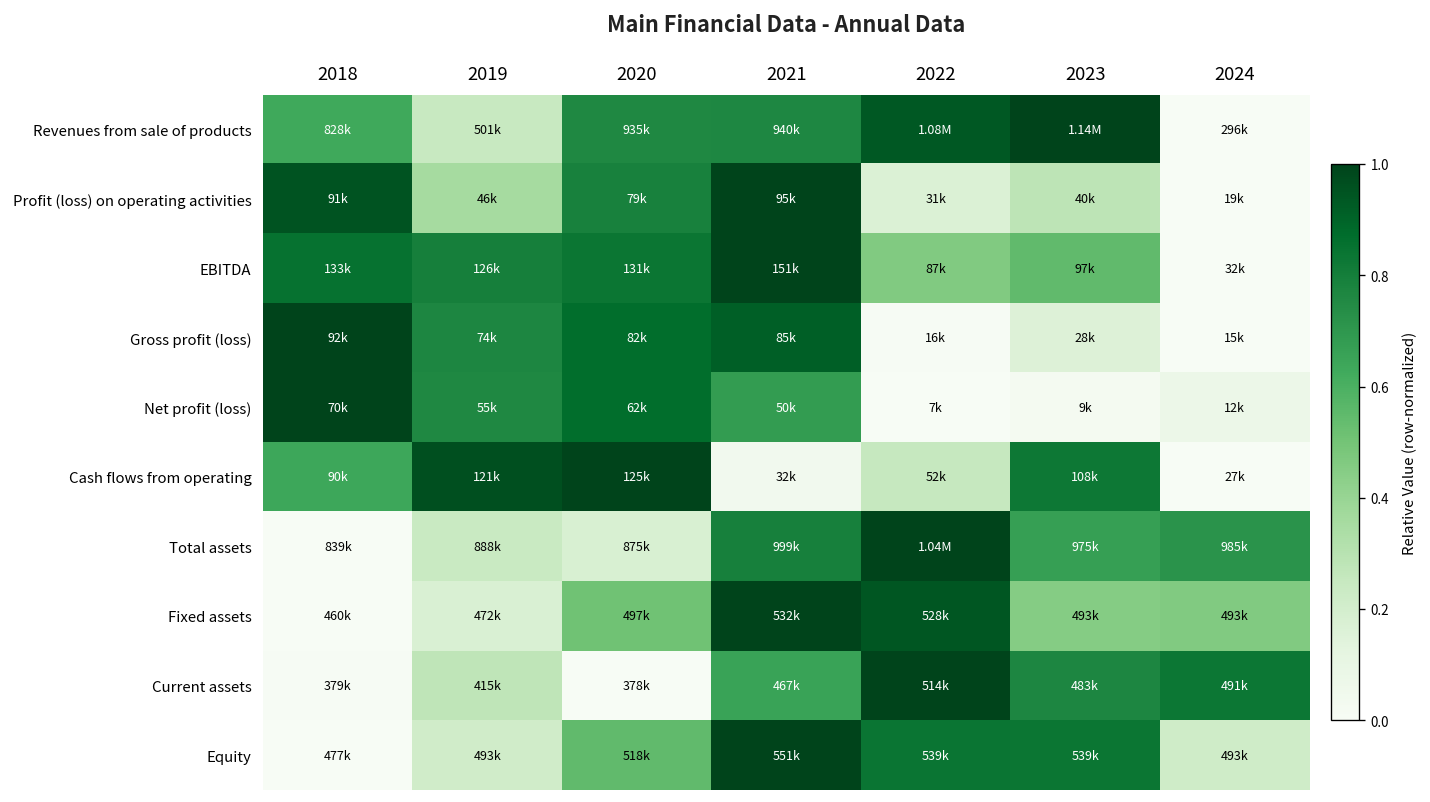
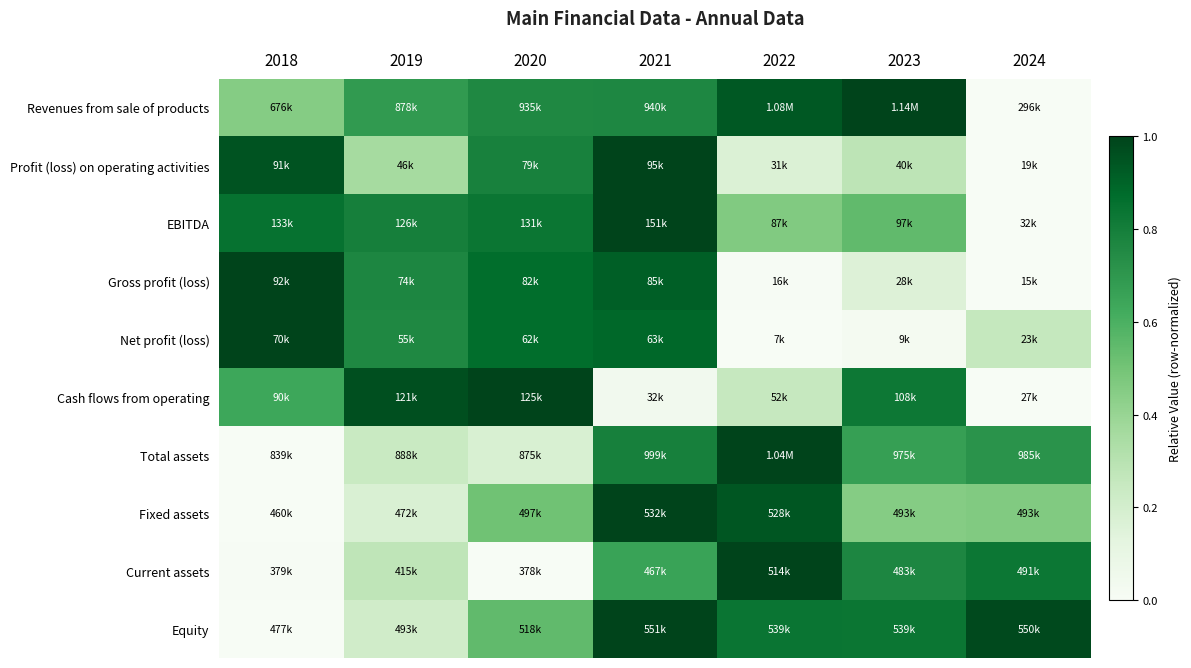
Revenues from sale of products, 2018: 828k -> 676k
Revenues from sale of products, 2019: 501k -> 878k
Net profit (loss), 2021: 50k -> 63k
Net profit (loss), 2024: 12k -> 23k
Equity, 2024: 493k -> 550k
